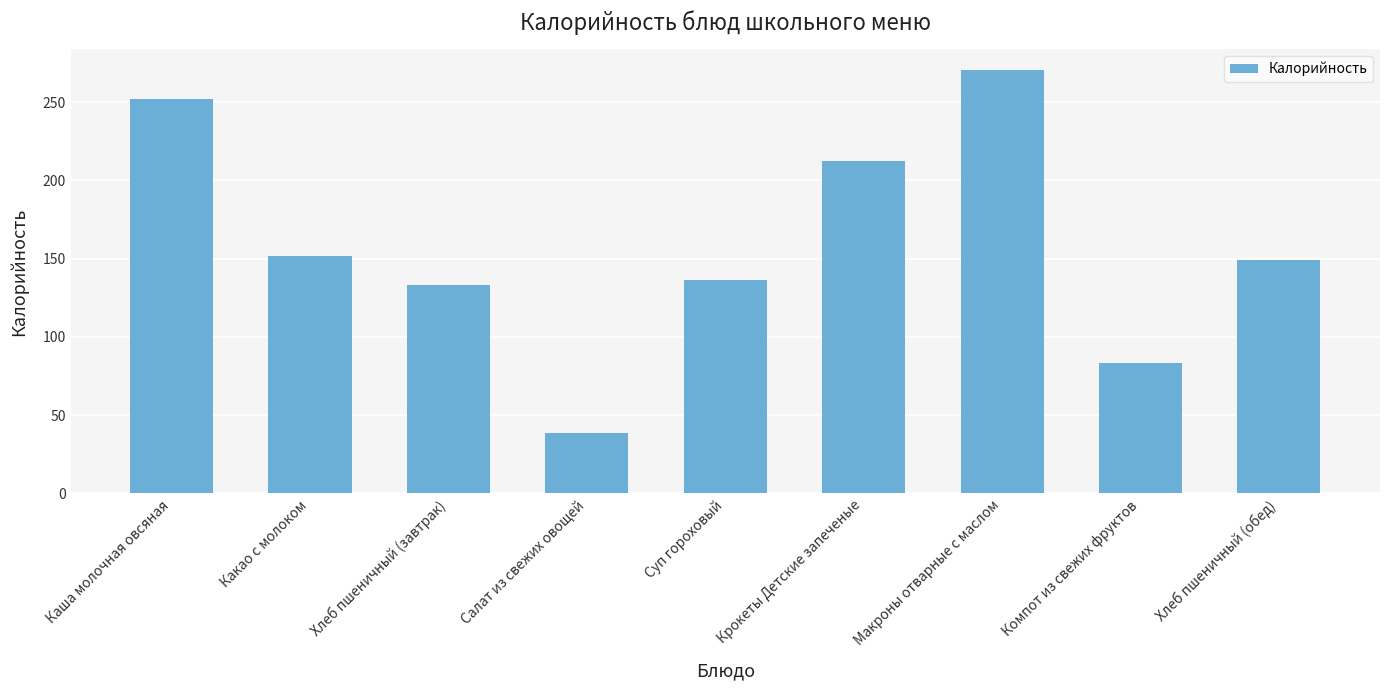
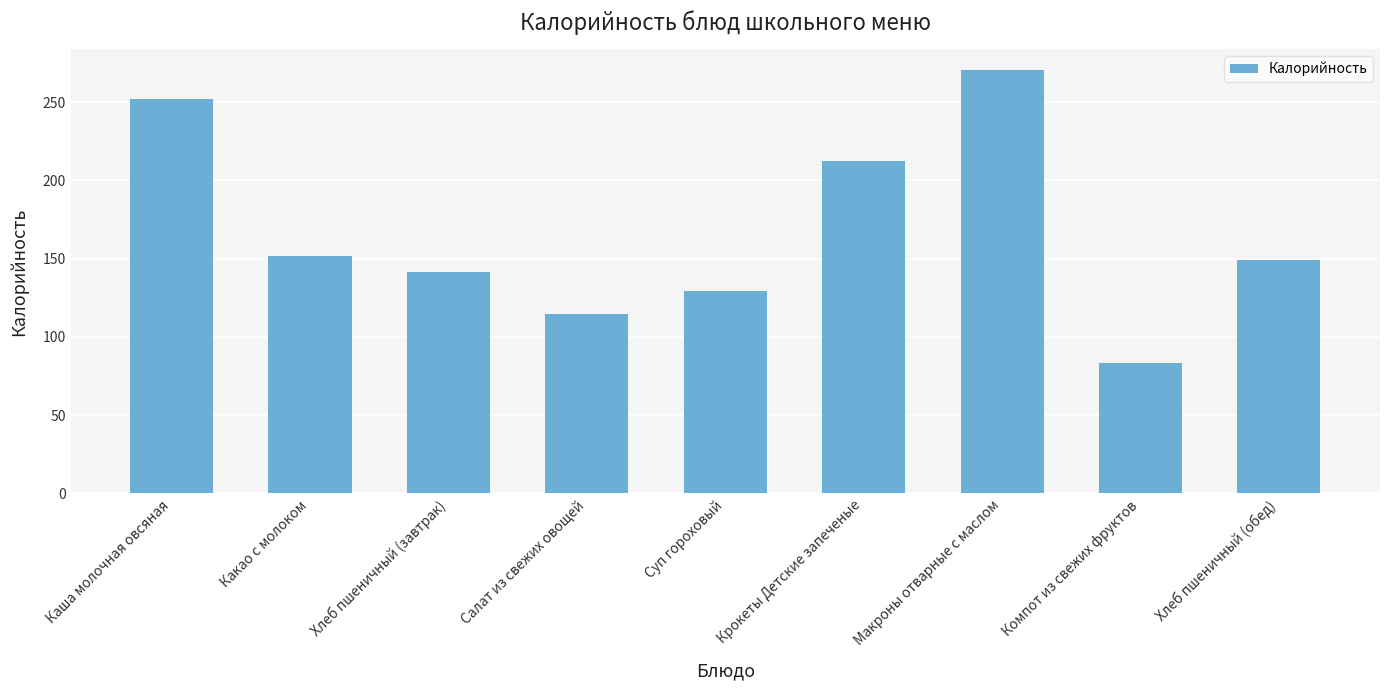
Хлеб пшеничный (завтрак): 133 -> 141
Салат из свежих овощей: 39 -> 115
Суп гороховый: 137 -> 129
